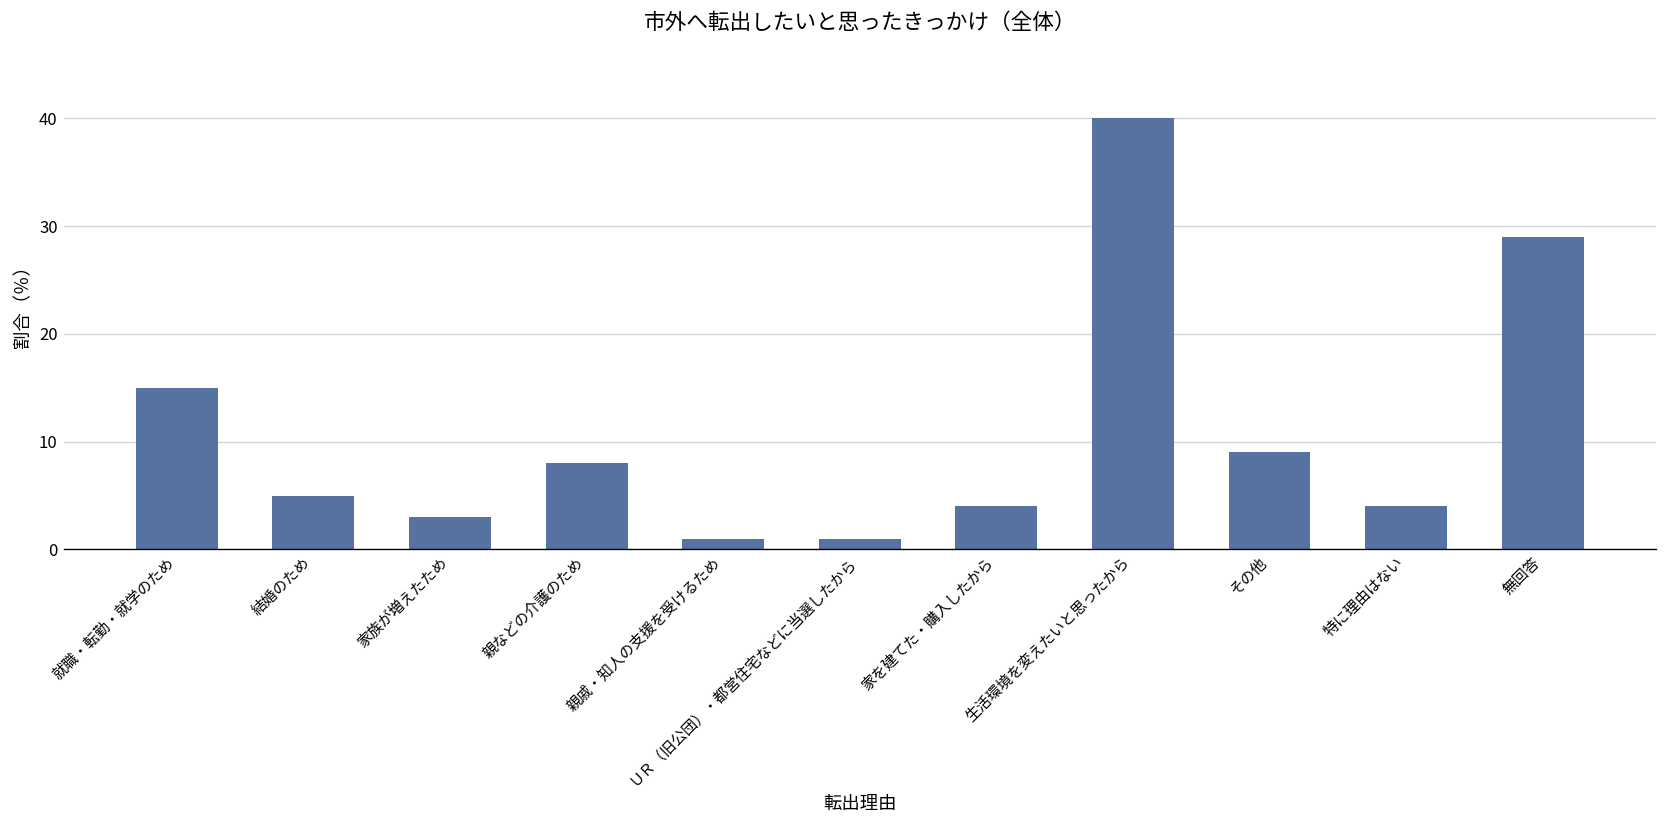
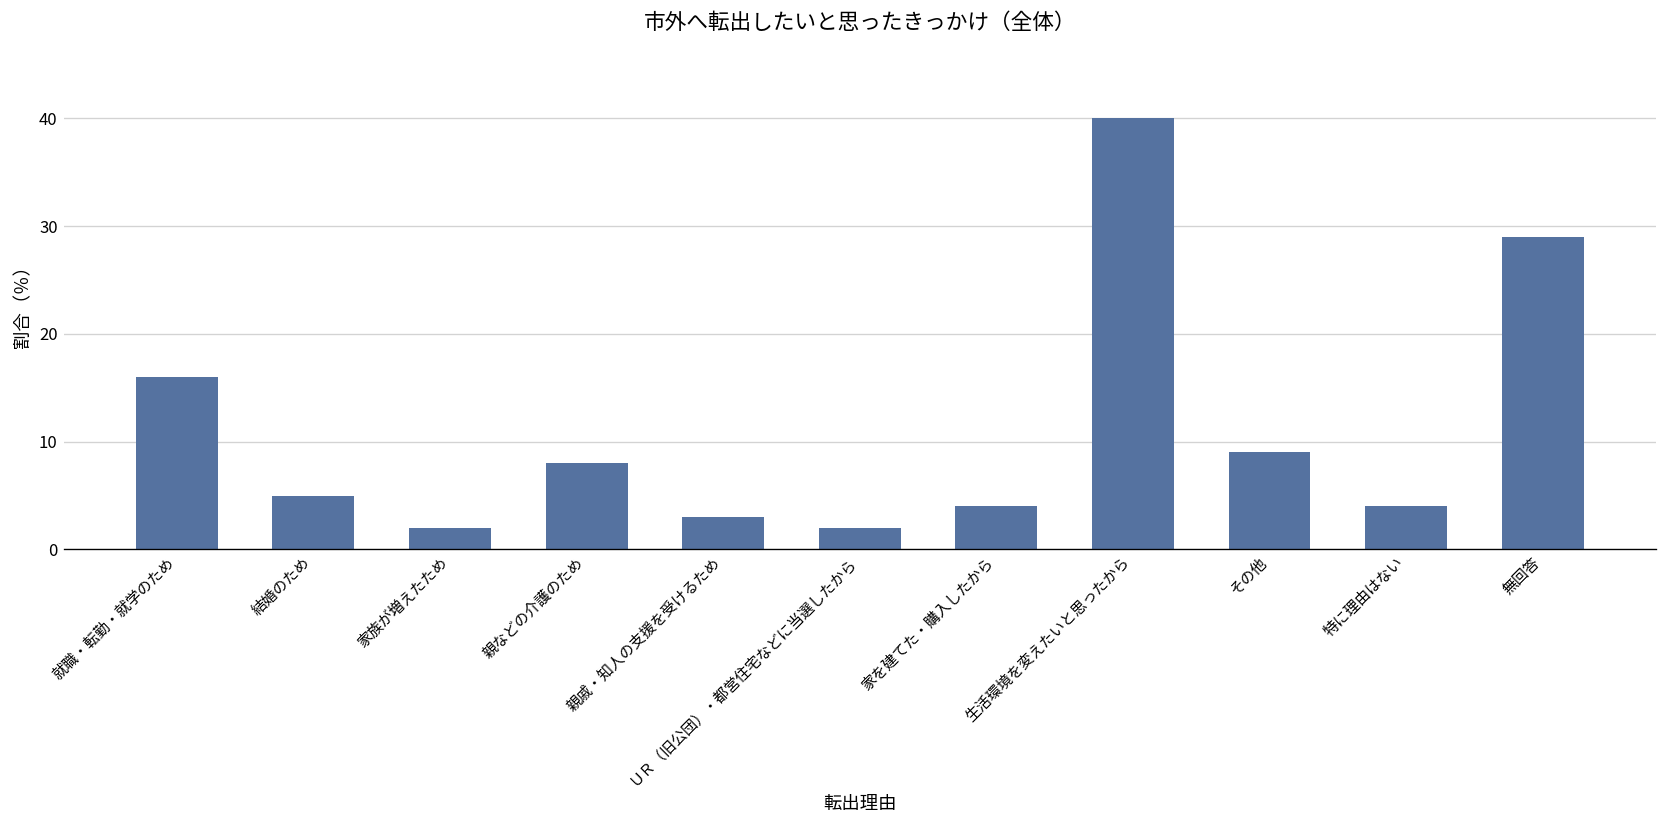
就職・転勤・就学のため: 15 -> 16
家族が増えたため: 3 -> 2
親戚・知人の支援を受けるため: 1 -> 3
ＵＲ（旧公団）・都営住宅などに当選したから: 1 -> 2
